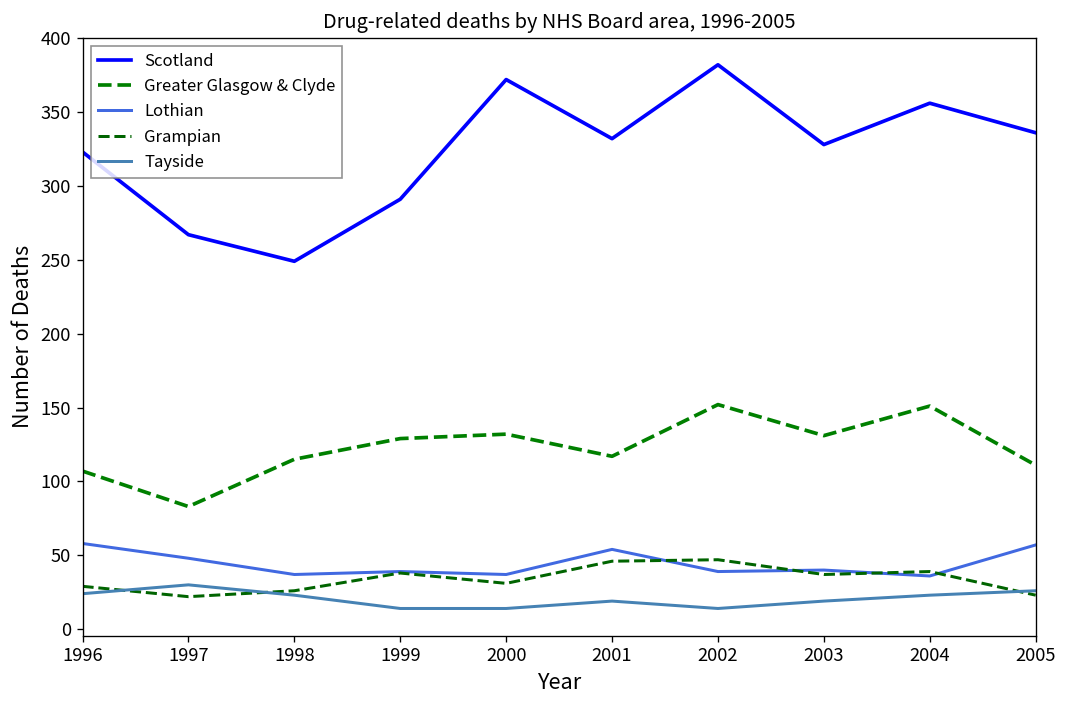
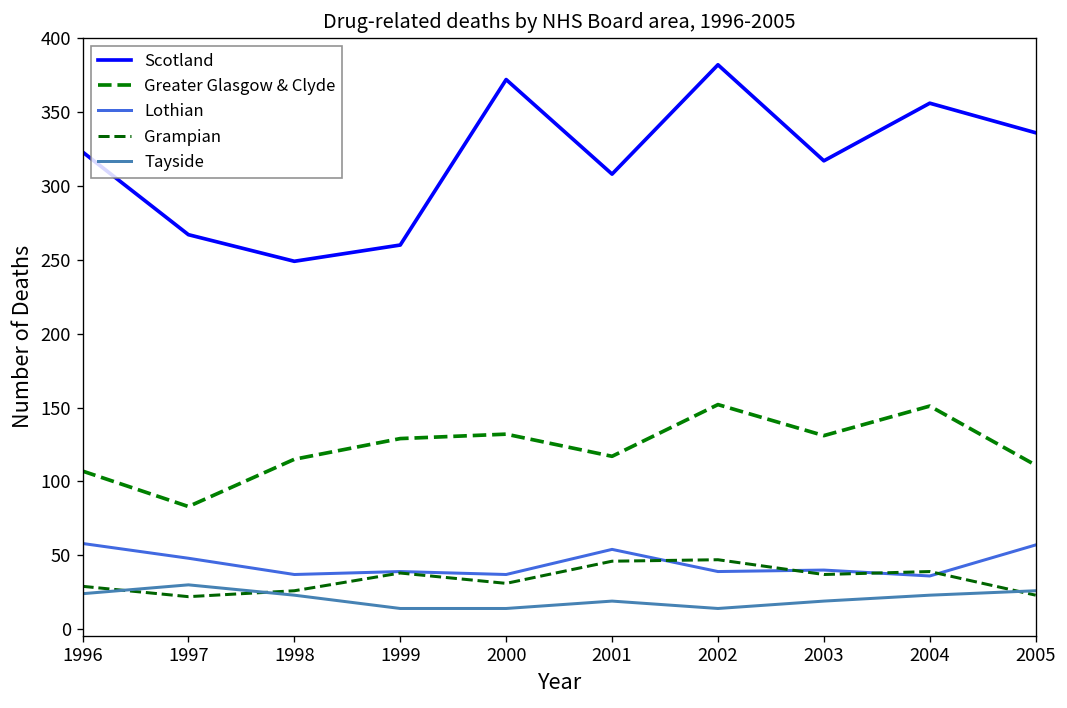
Scotland, 1999: 291 -> 260
Scotland, 2001: 332 -> 308
Scotland, 2003: 328 -> 317
